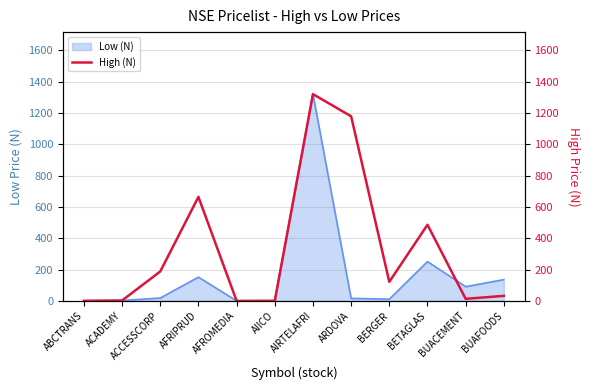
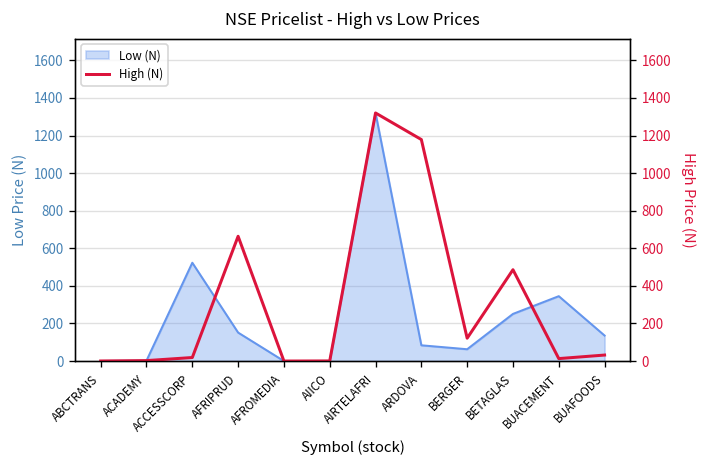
Low (N), ACCESSCORP: 20 -> 520
Low (N), ARDOVA: 20 -> 80
Low (N), BERGER: 10 -> 60
Low (N), BUACEMENT: 90 -> 350
High (N), ACCESSCORP: 190 -> 20
